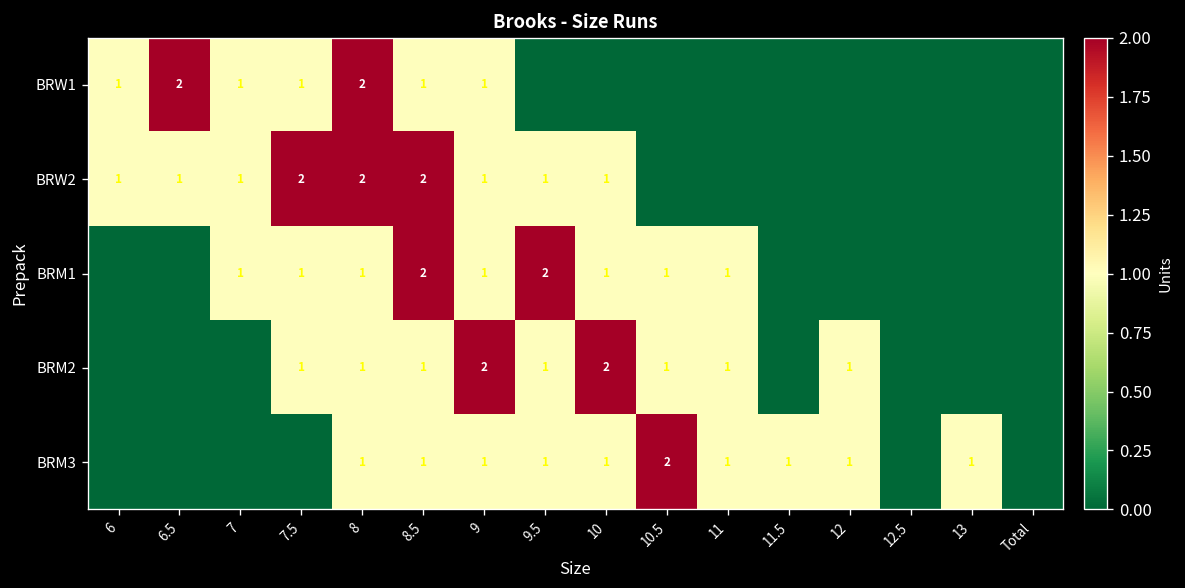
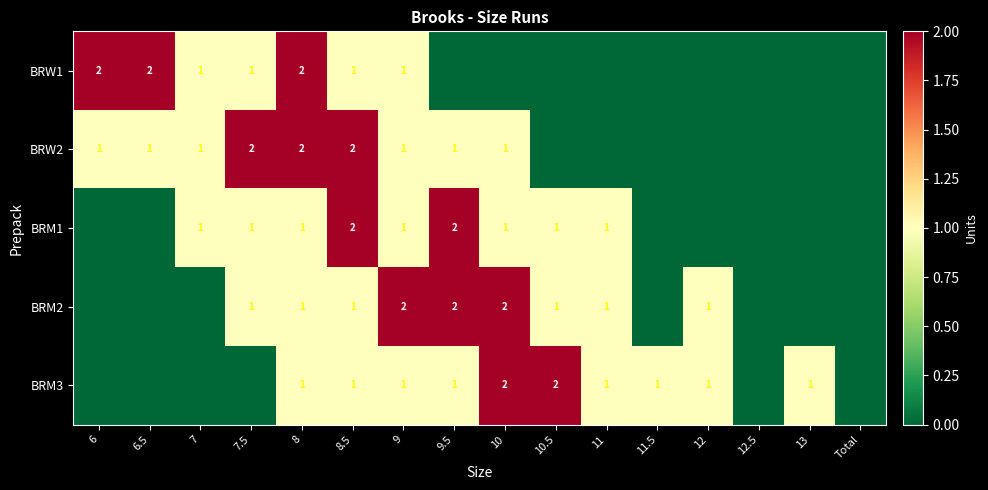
BRW1, 6: 1 -> 2
BRM2, 9.5: 1 -> 2
BRM3, 10: 1 -> 2
